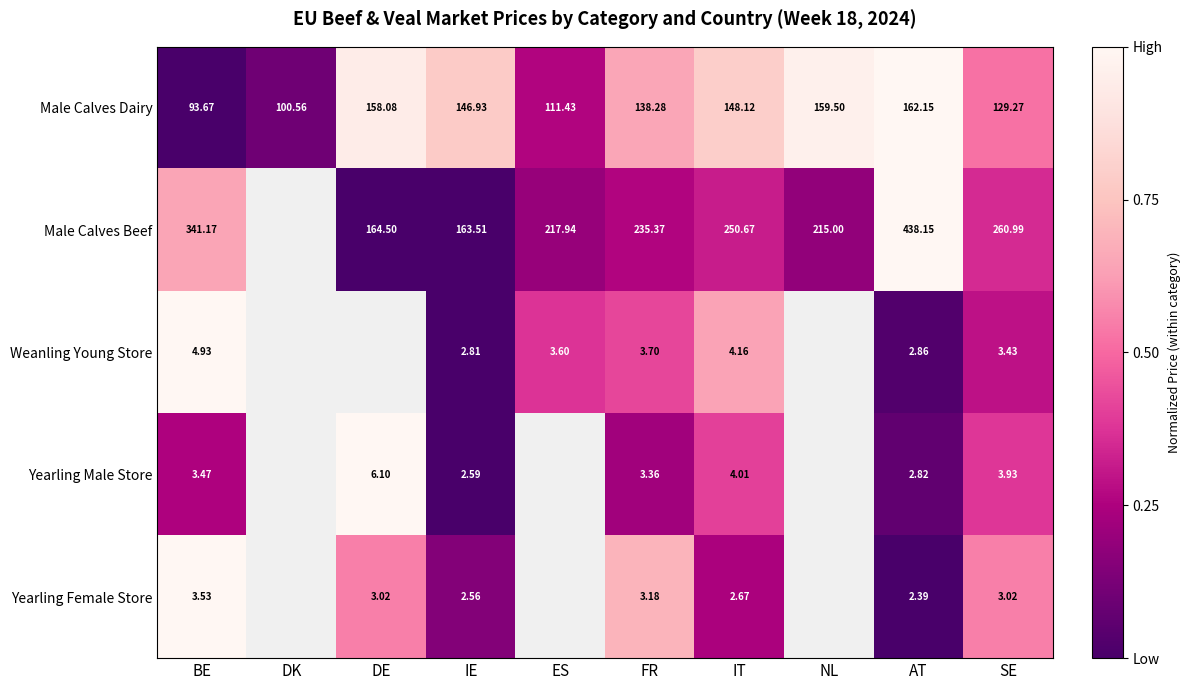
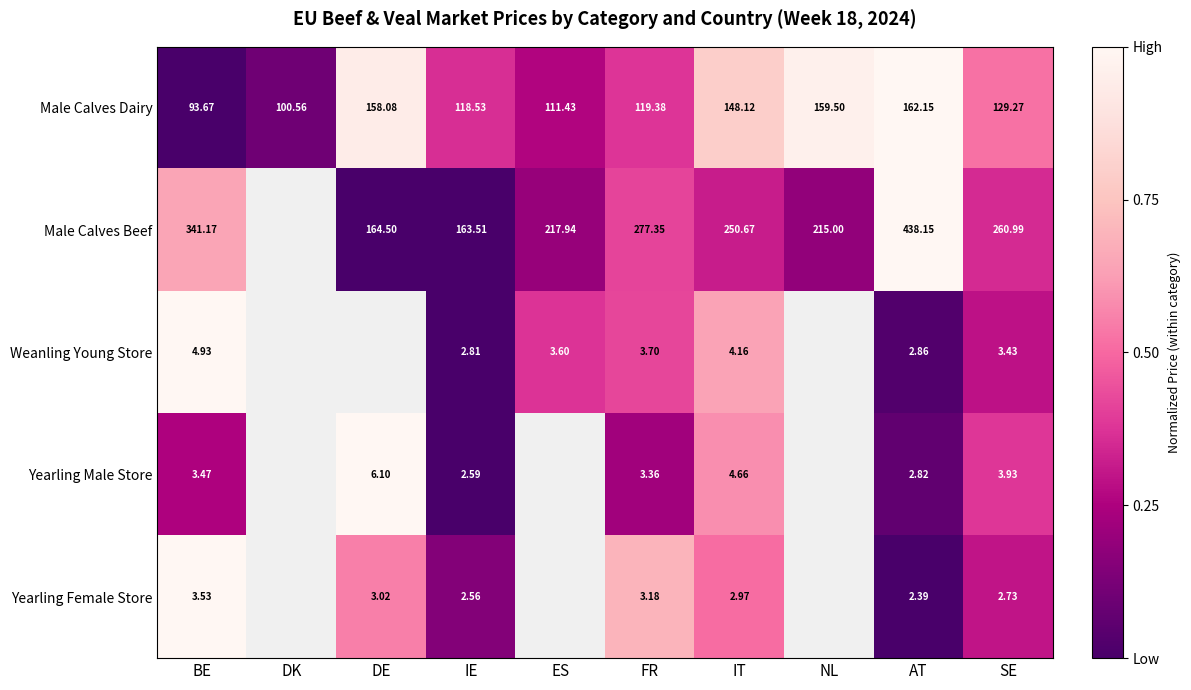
Male Calves Dairy, IE: 146.93 -> 118.53
Male Calves Dairy, FR: 138.28 -> 119.38
Male Calves Beef, FR: 235.37 -> 277.35
Yearling Male Store, IT: 4.01 -> 4.66
Yearling Female Store, IT: 2.67 -> 2.97
Yearling Female Store, SE: 3.02 -> 2.73
